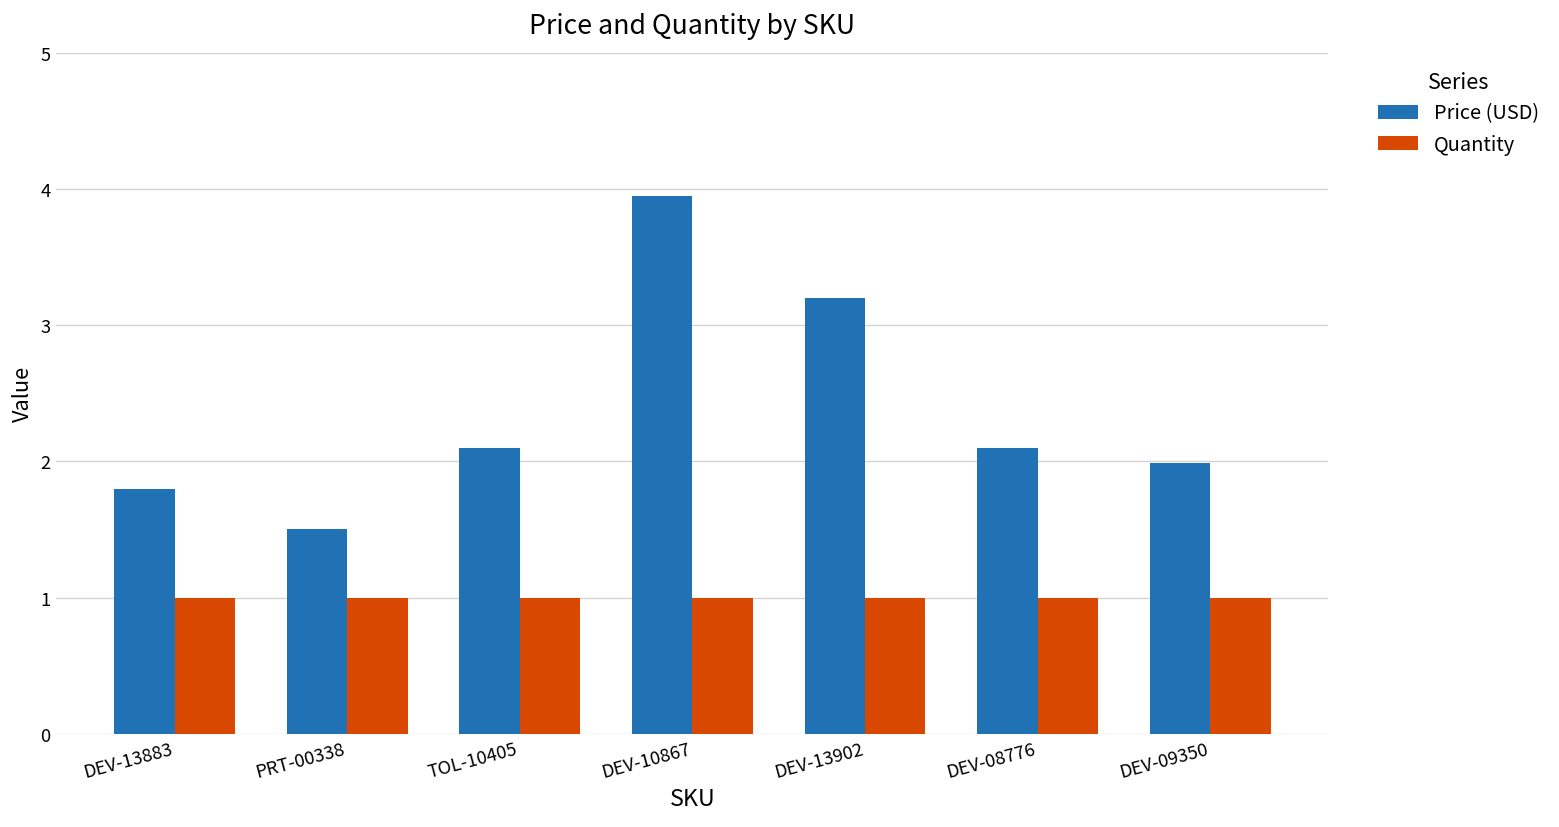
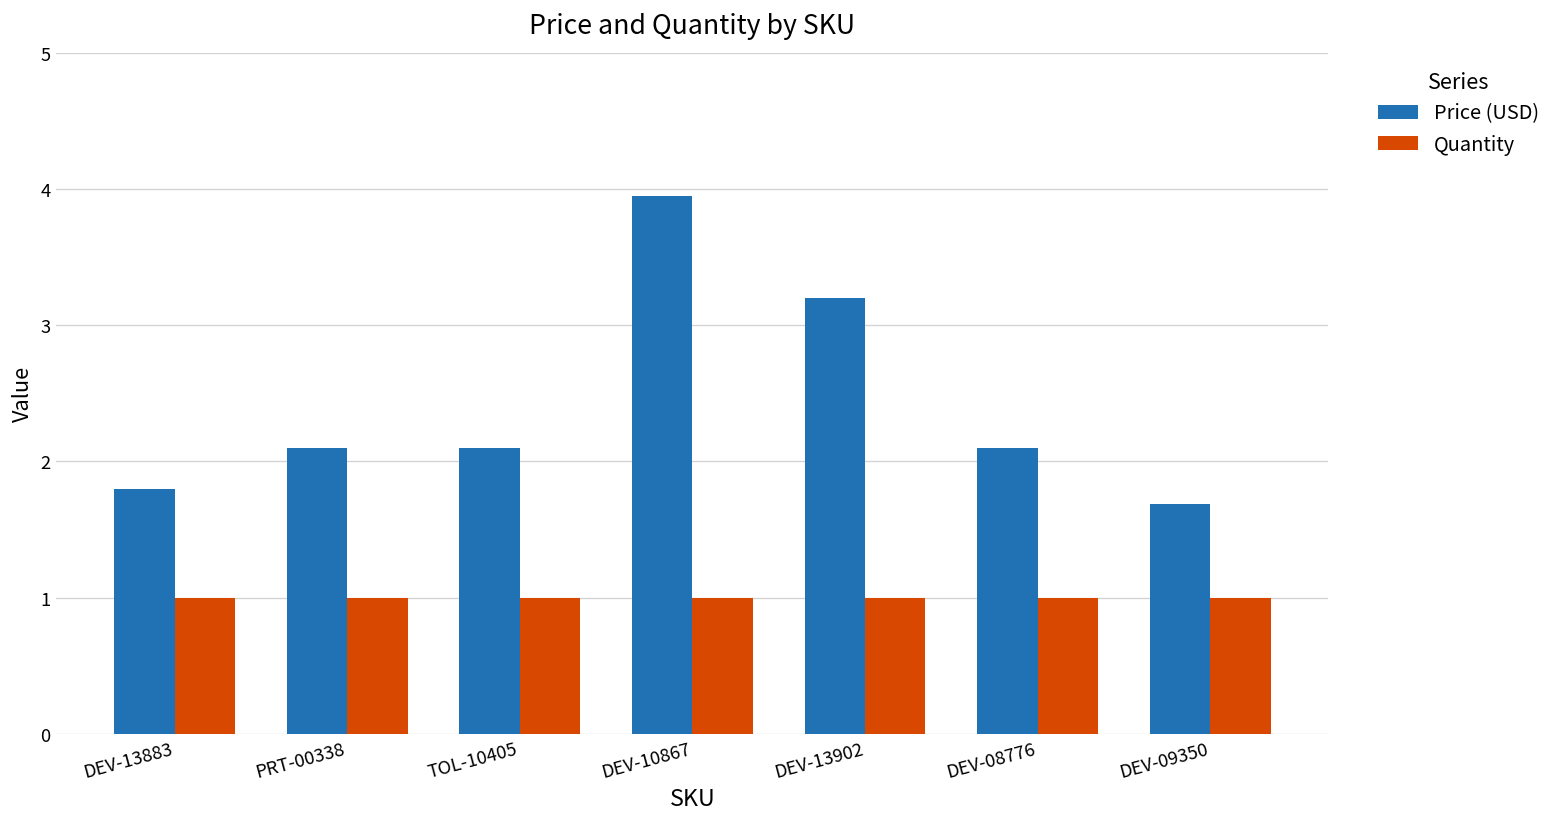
Price (USD), PRT-00338: 1.5 -> 2.1
Price (USD), DEV-09350: 1.99 -> 1.69
